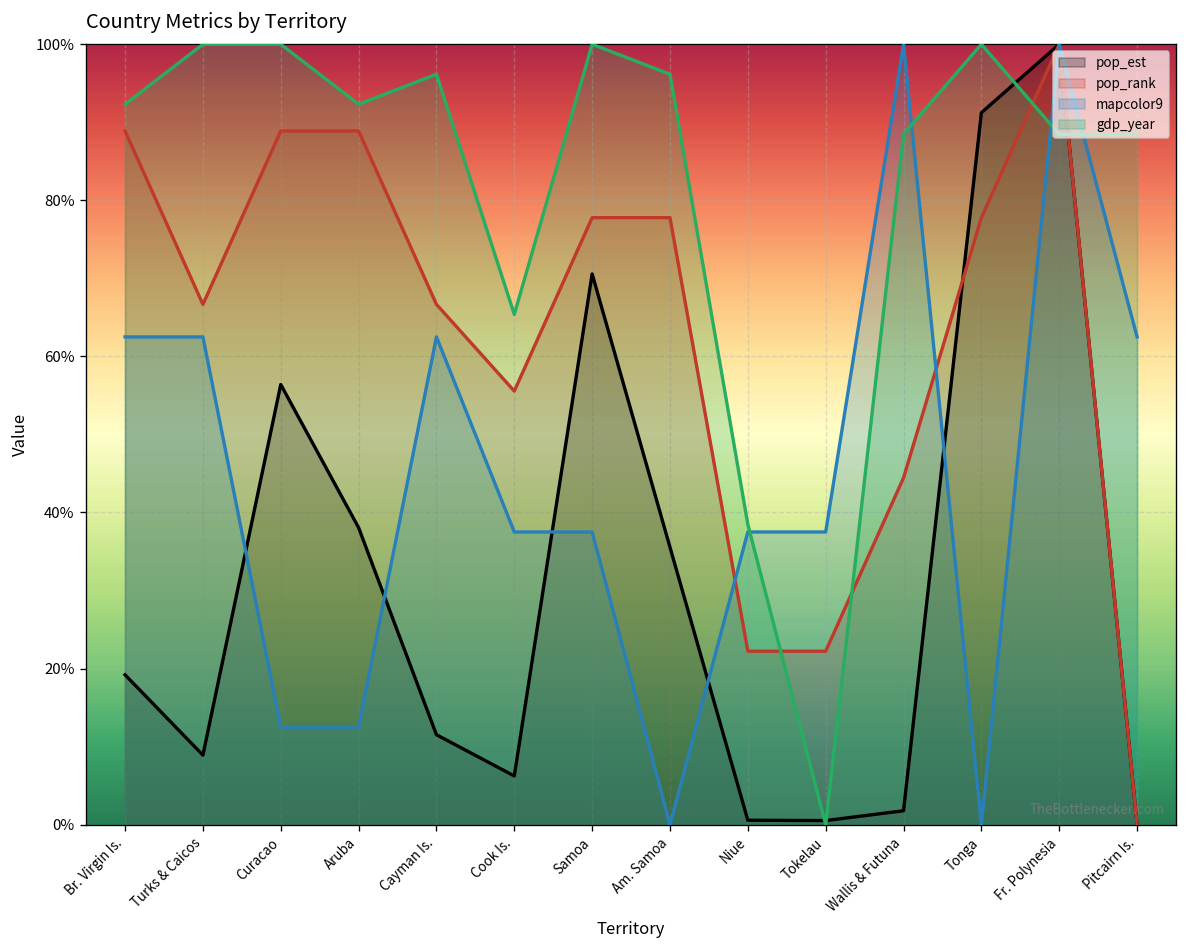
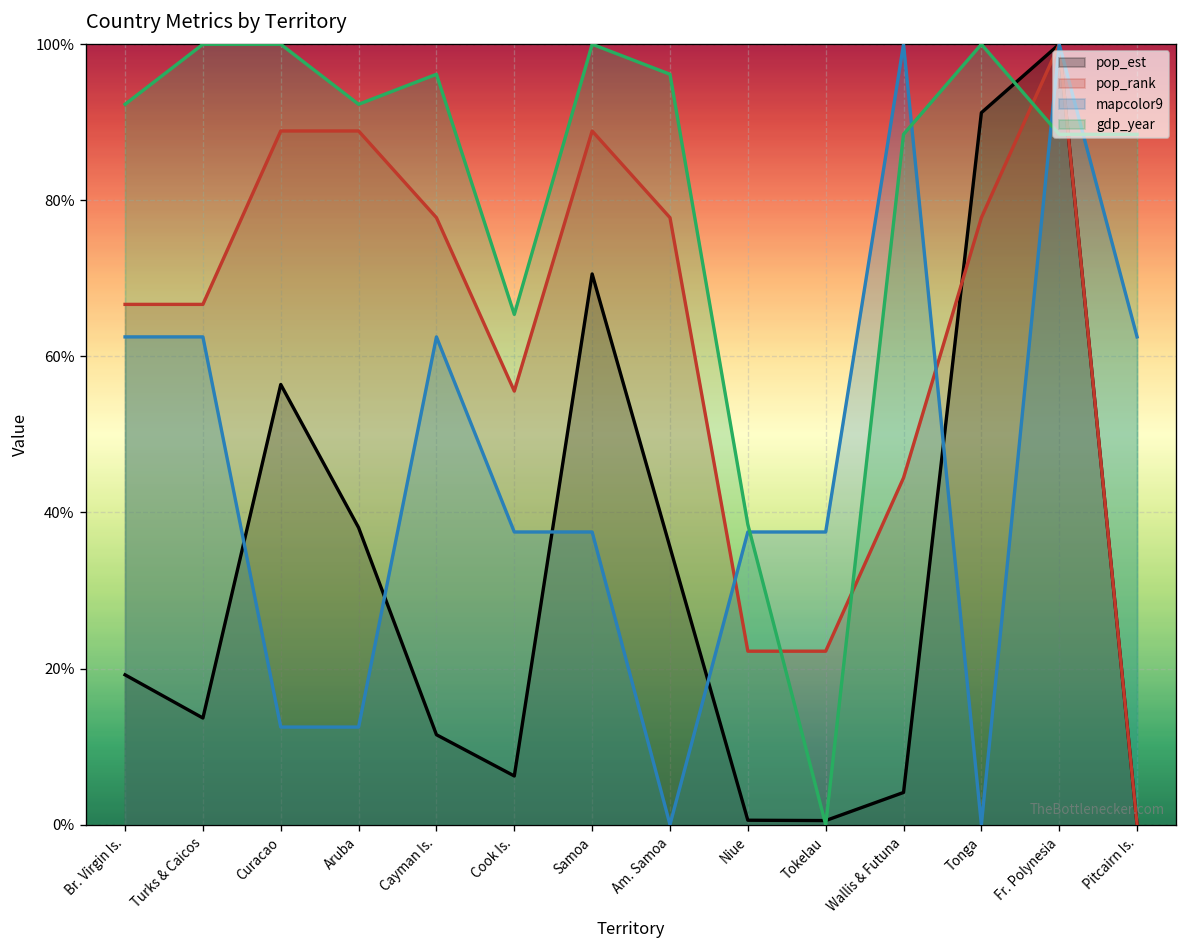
pop_rank, Br. Virgin Is.: 89% -> 67%
pop_est, Turks & Caicos: 9% -> 14%
pop_rank, Cayman Is.: 67% -> 78%
pop_rank, Samoa: 78% -> 89%
pop_est, Wallis & Futuna: 2% -> 4%
